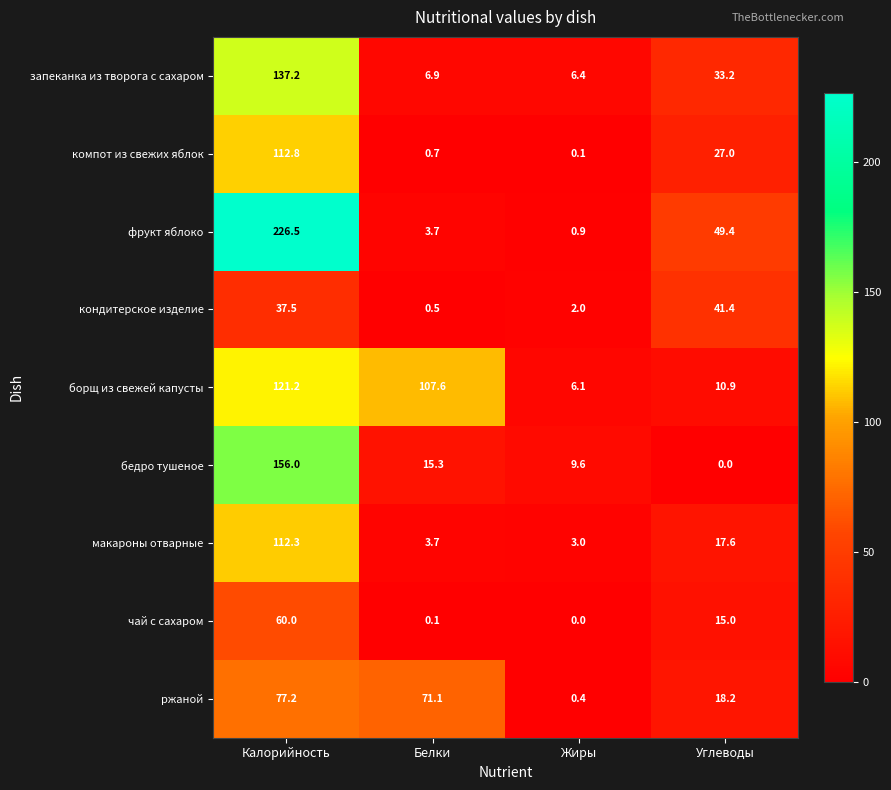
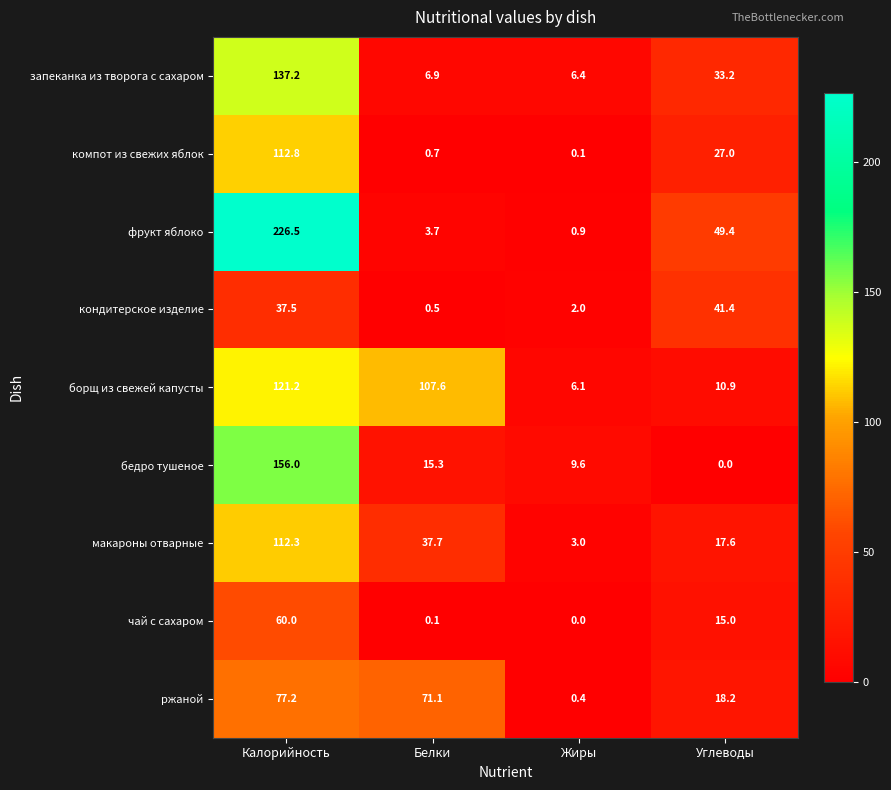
макароны отварные, Белки: 3.7 -> 37.7
